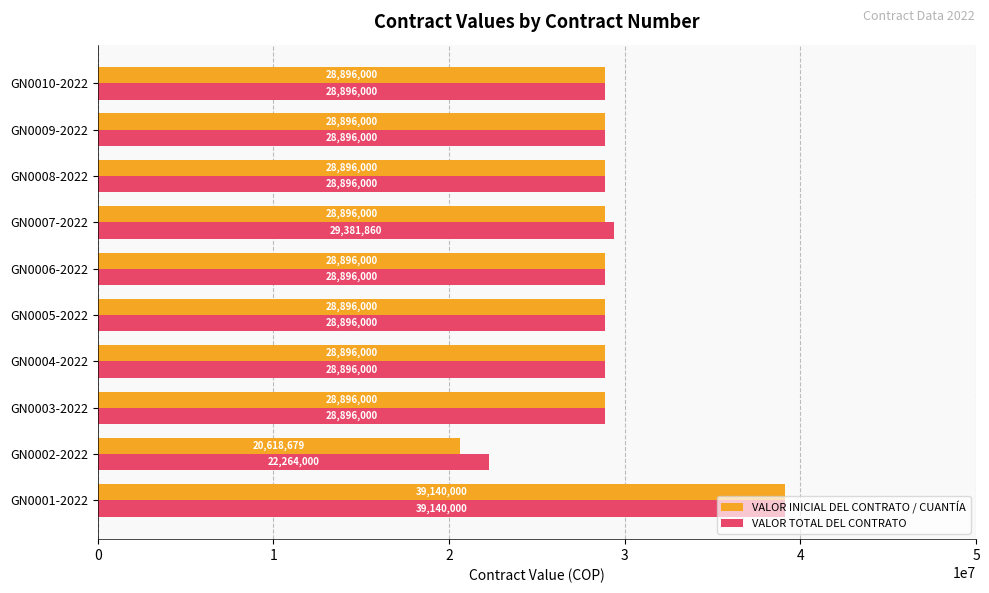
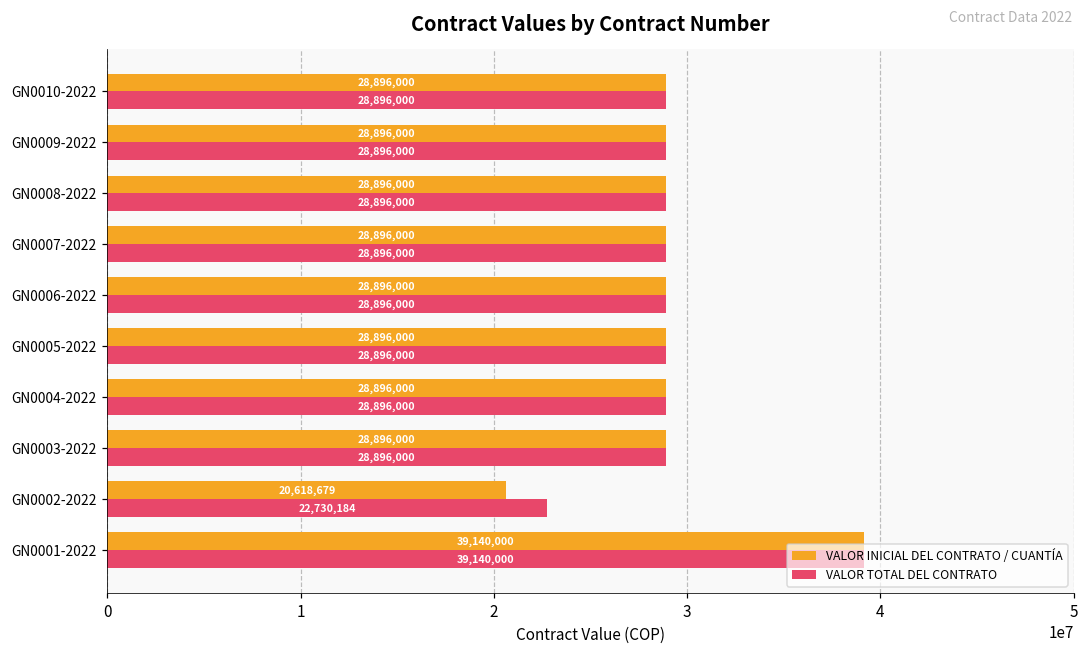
VALOR TOTAL DEL CONTRATO, GN0007-2022: 29,381,860 -> 28,896,000
VALOR TOTAL DEL CONTRATO, GN0002-2022: 22,264,000 -> 22,730,184
